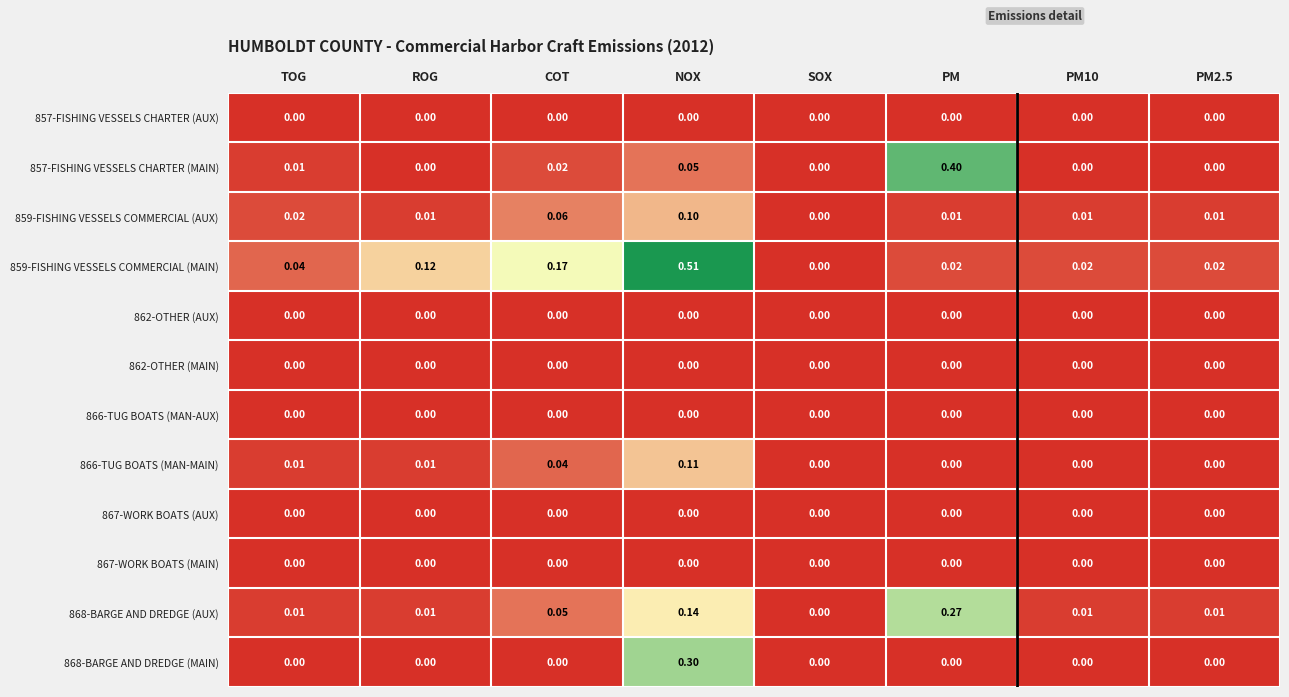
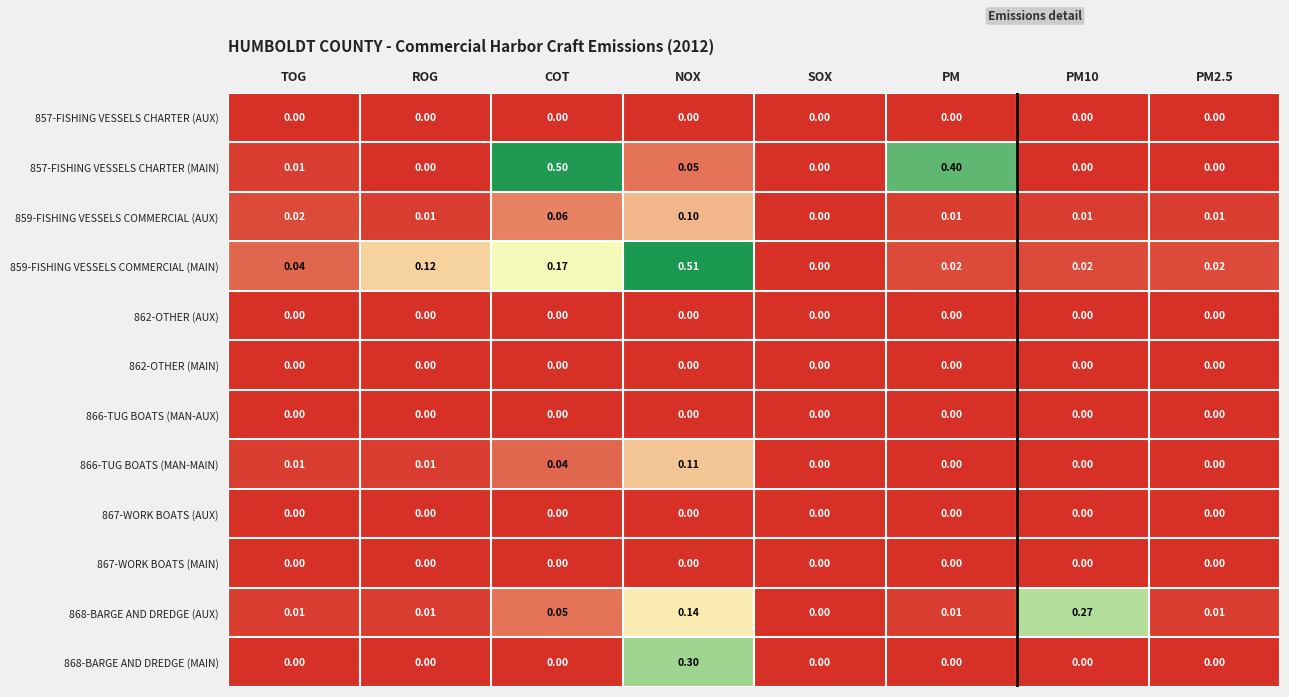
857-FISHING VESSELS CHARTER (MAIN), COT: 0.02 -> 0.50
868-BARGE AND DREDGE (AUX), PM: 0.27 -> 0.01
868-BARGE AND DREDGE (AUX), PM10: 0.01 -> 0.27
